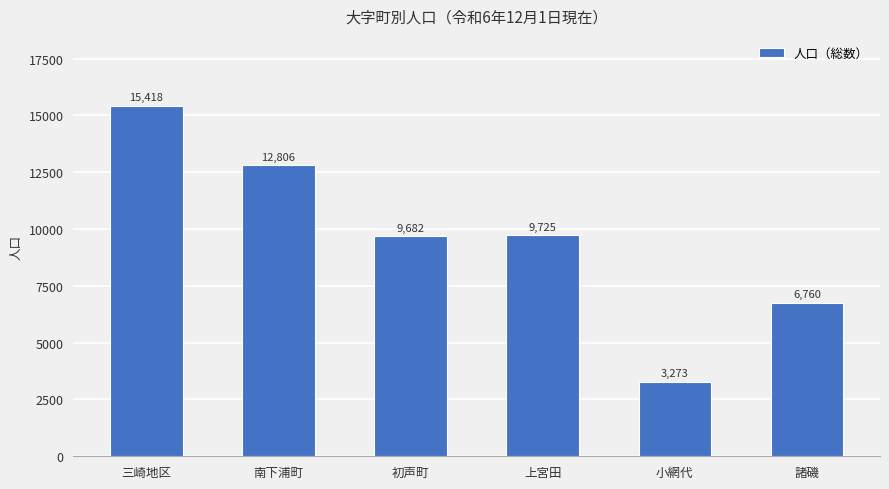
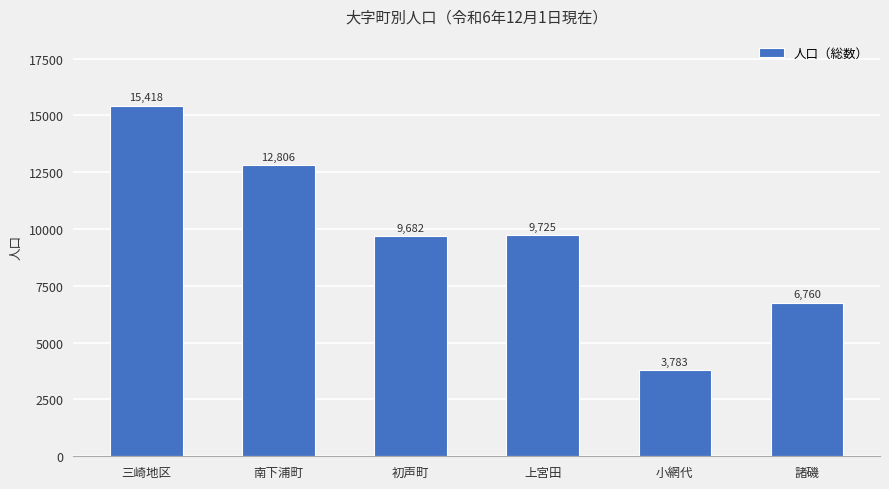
小網代: 3,273 -> 3,783
